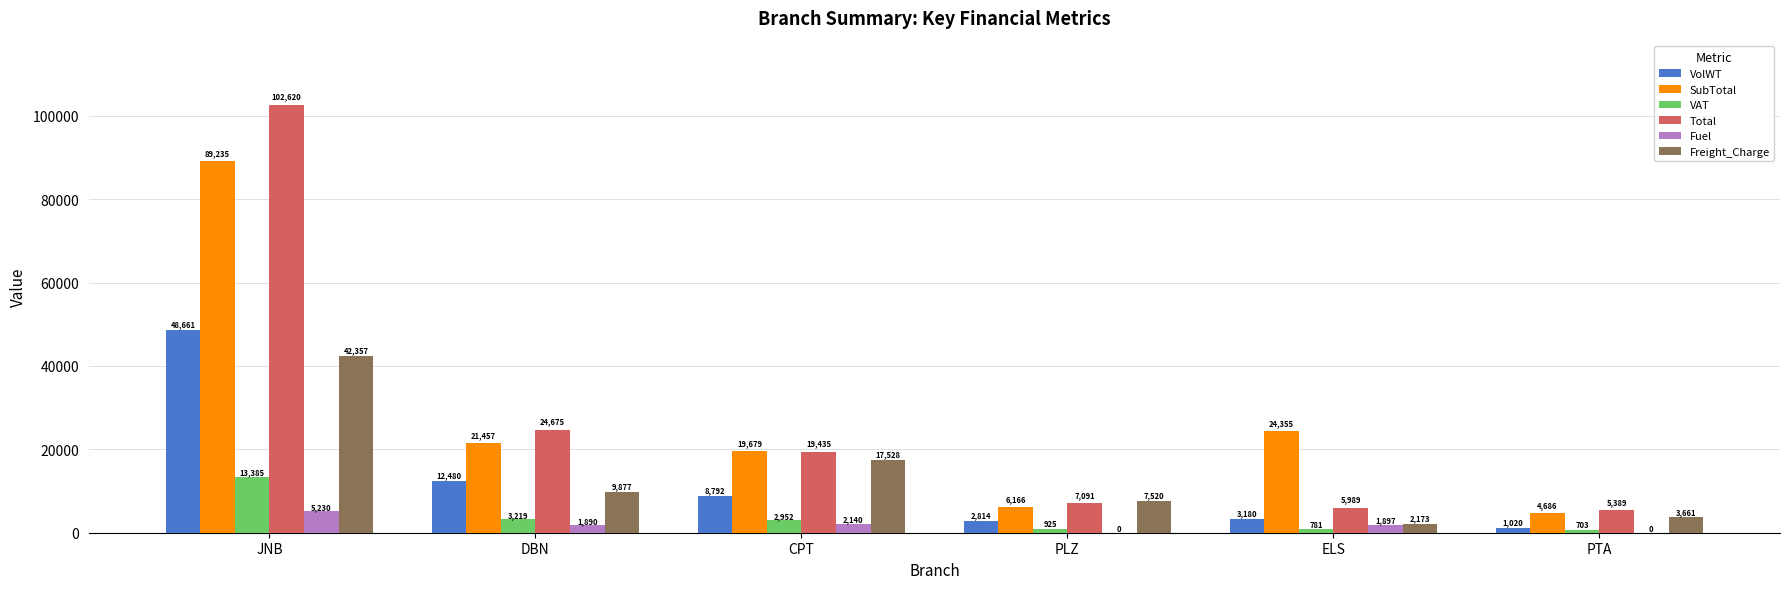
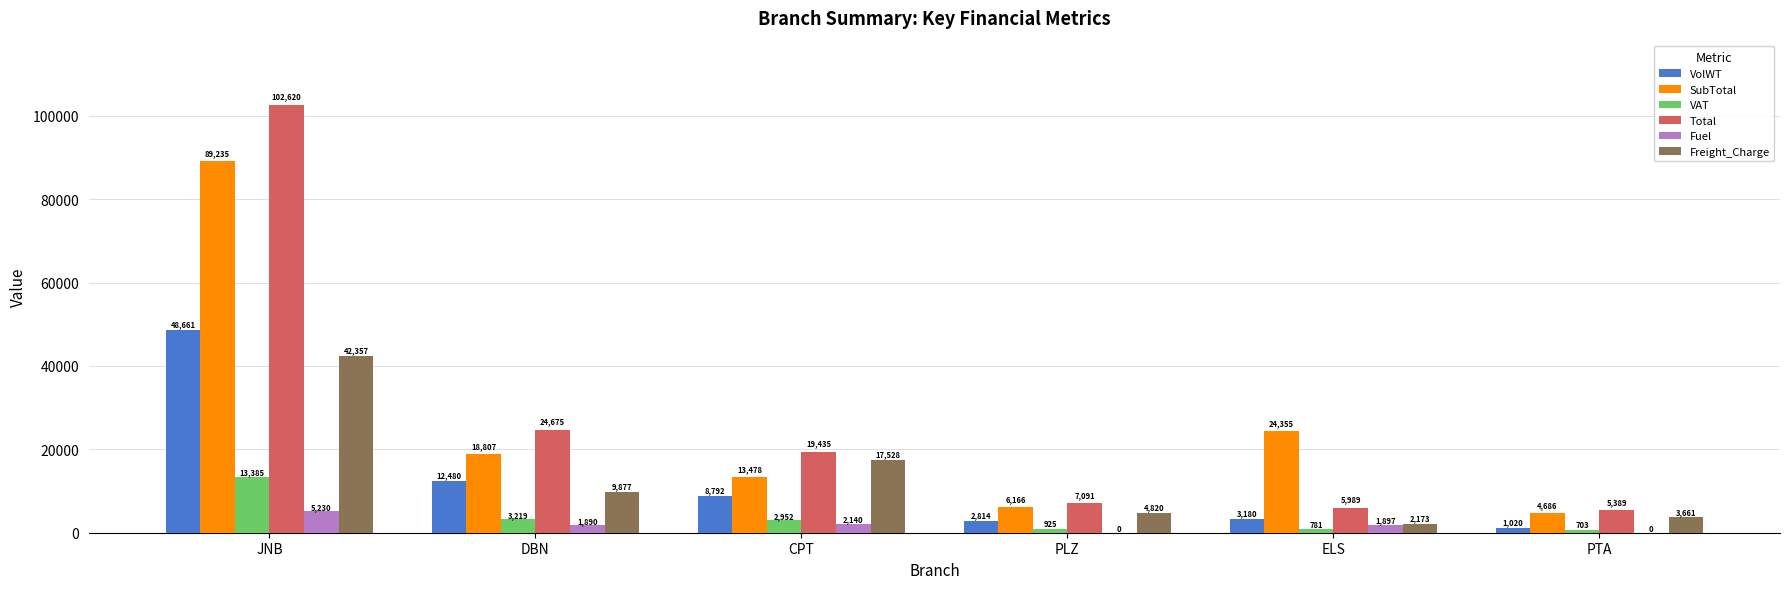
SubTotal, DBN: 21,457 -> 18,807
SubTotal, CPT: 19,679 -> 13,478
Freight_Charge, PLZ: 7,520 -> 4,820
